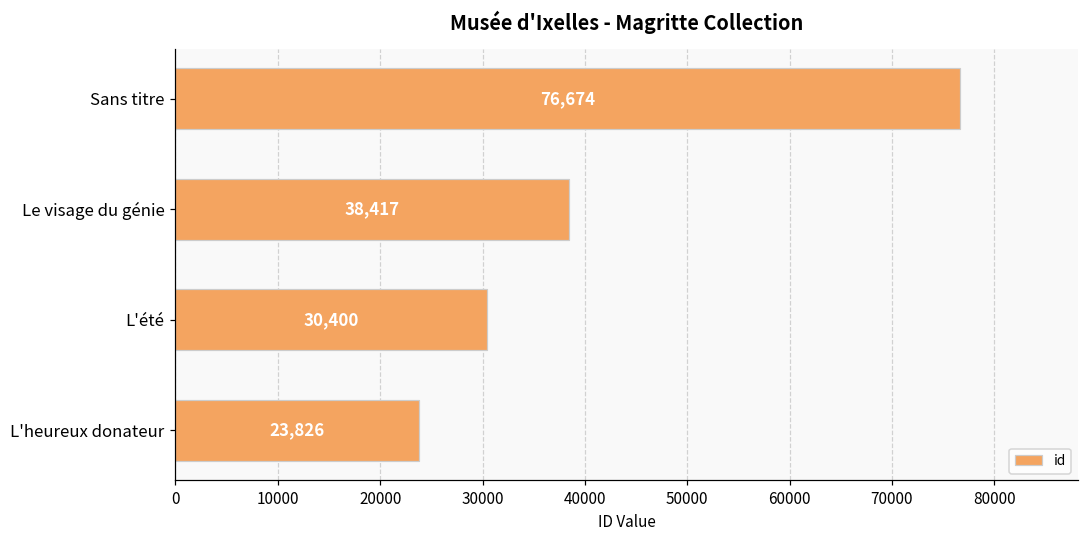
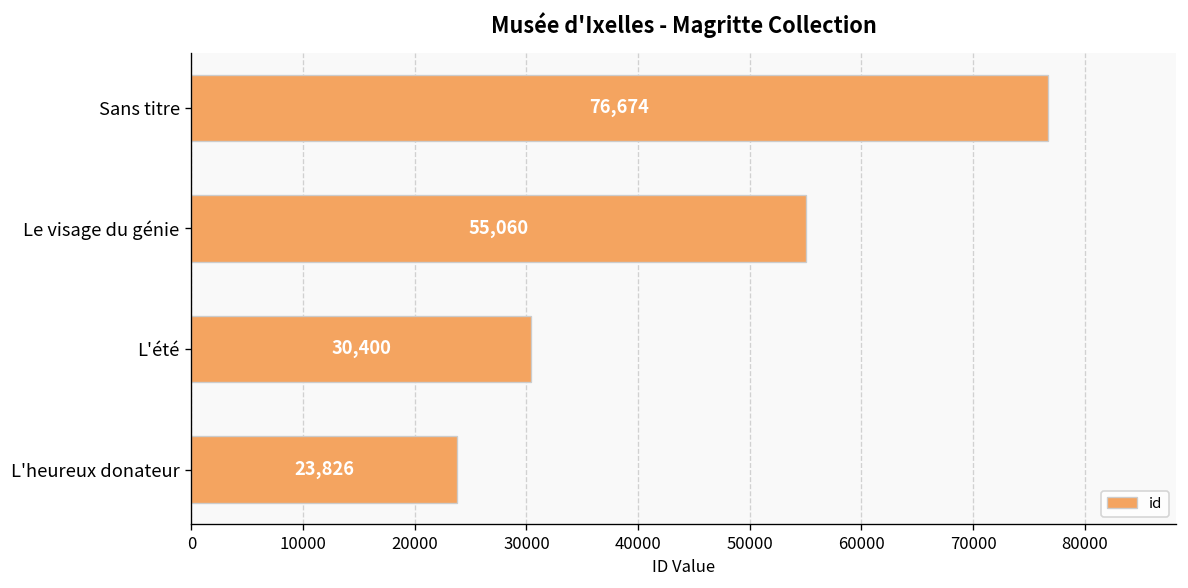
Le visage du génie: 38,417 -> 55,060
